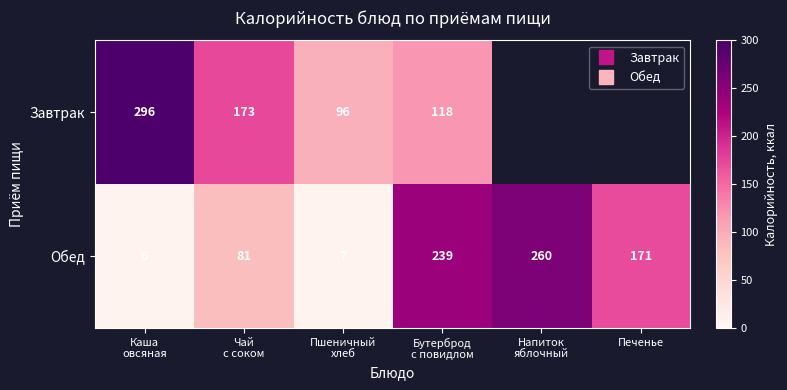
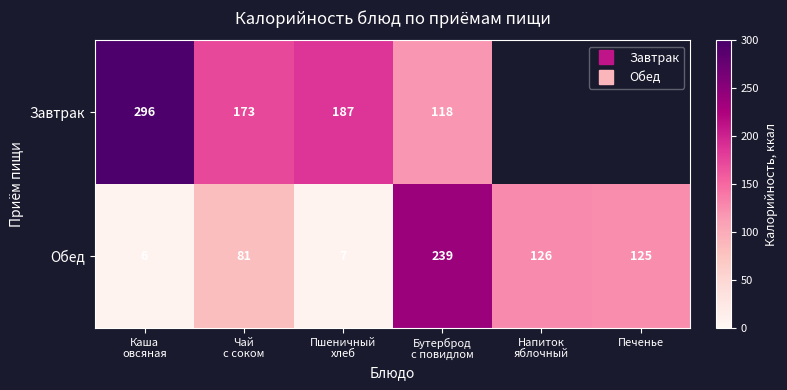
Завтрак, Пшеничный хлеб: 96 -> 187
Обед, Напиток яблочный: 260 -> 126
Обед, Печенье: 171 -> 125
